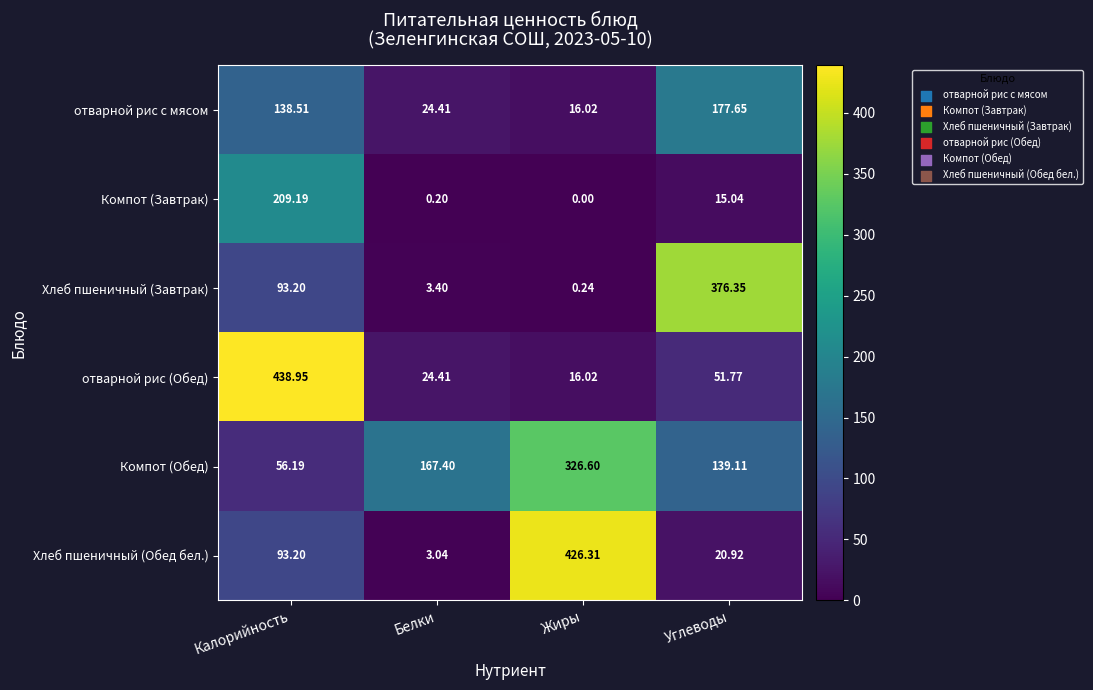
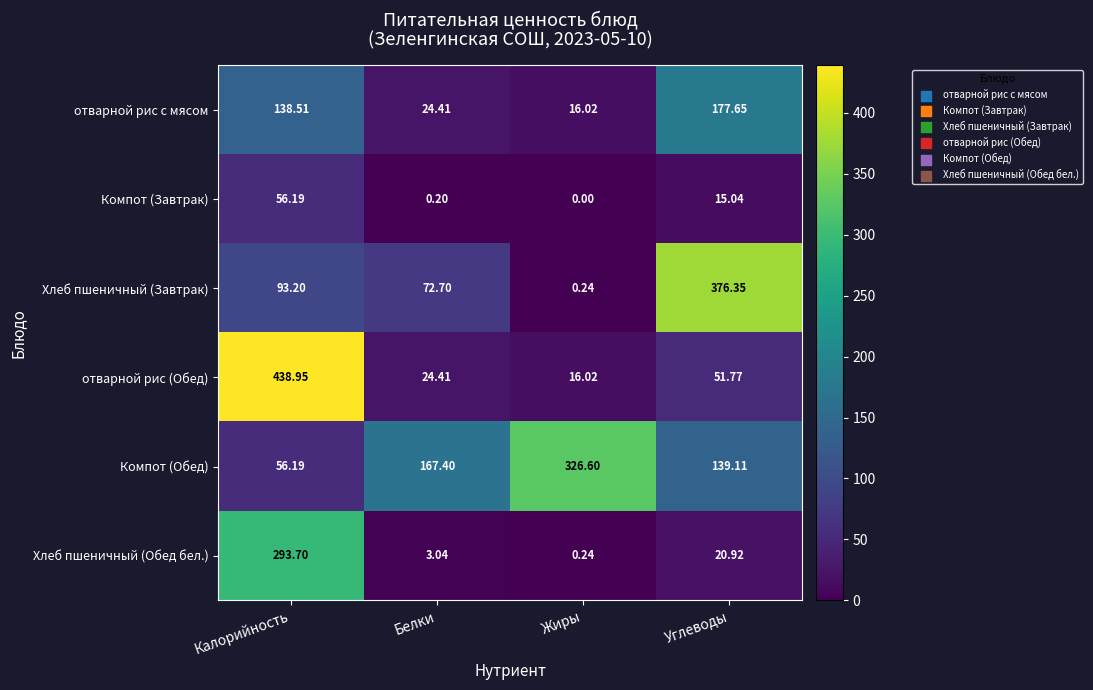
Компот (Завтрак), Калорийность: 209.19 -> 56.19
Хлеб пшеничный (Завтрак), Белки: 3.40 -> 72.70
Хлеб пшеничный (Обед бел.), Калорийность: 93.20 -> 293.70
Хлеб пшеничный (Обед бел.), Жиры: 426.31 -> 0.24
